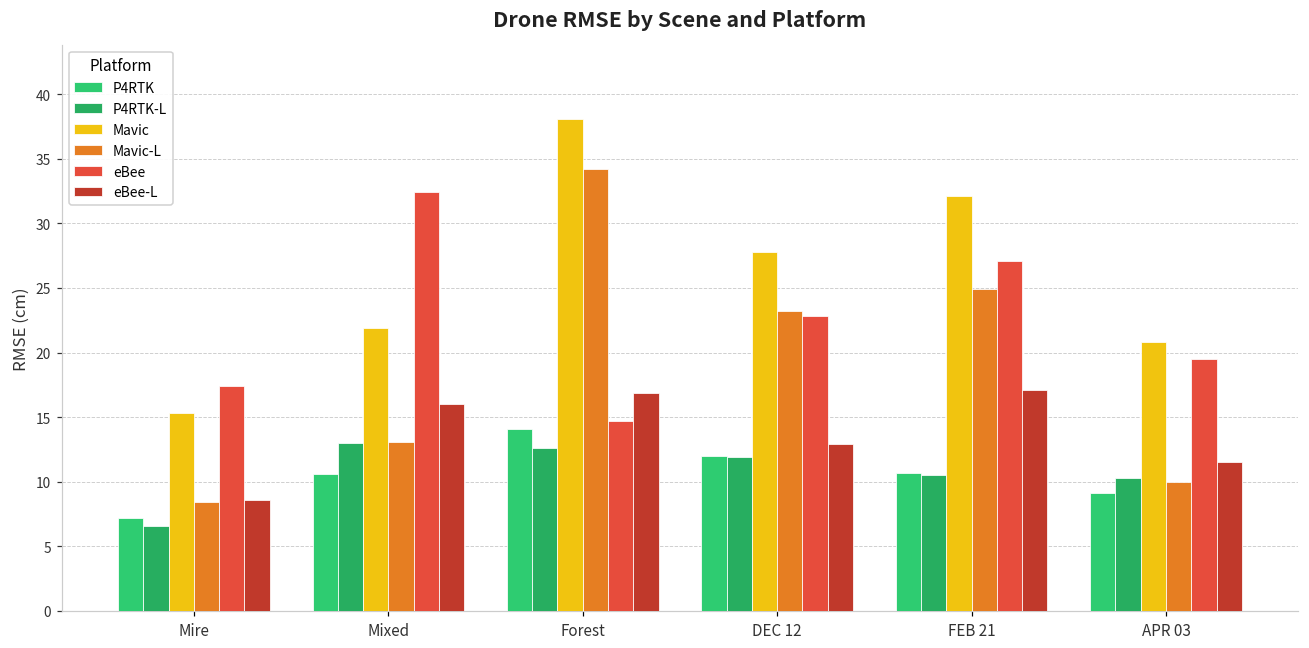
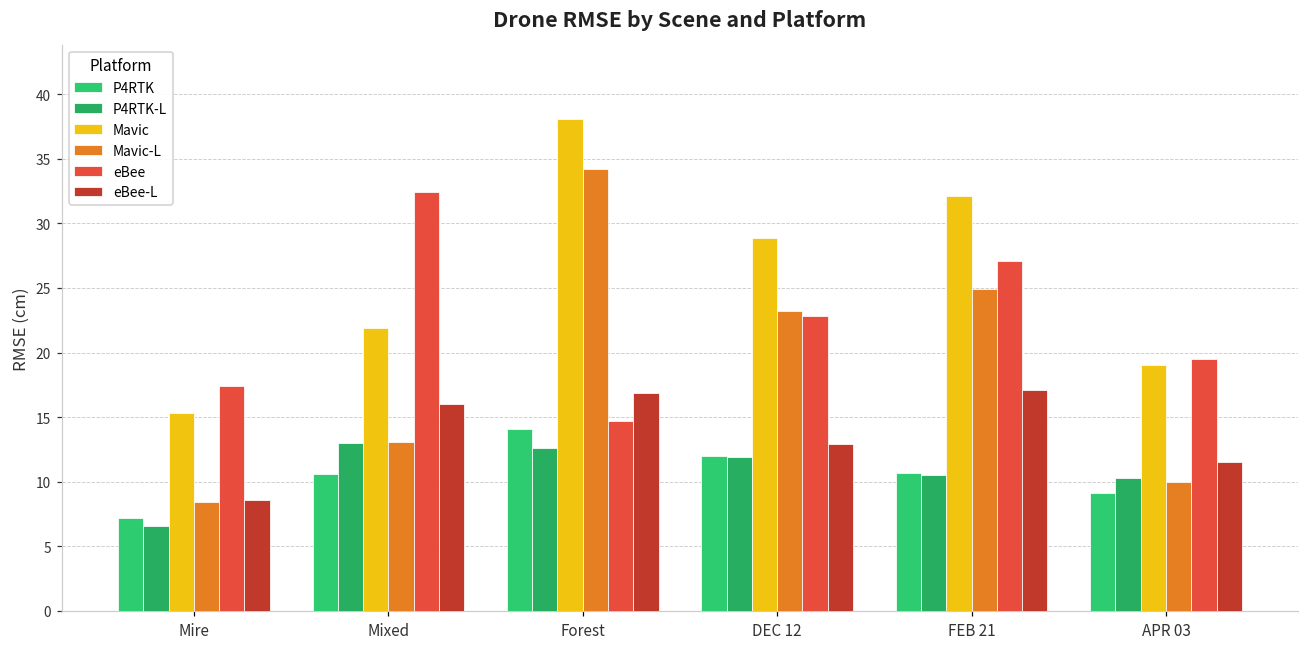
Mavic, DEC 12: 27.8 -> 28.9
Mavic, APR 03: 20.8 -> 19.0
